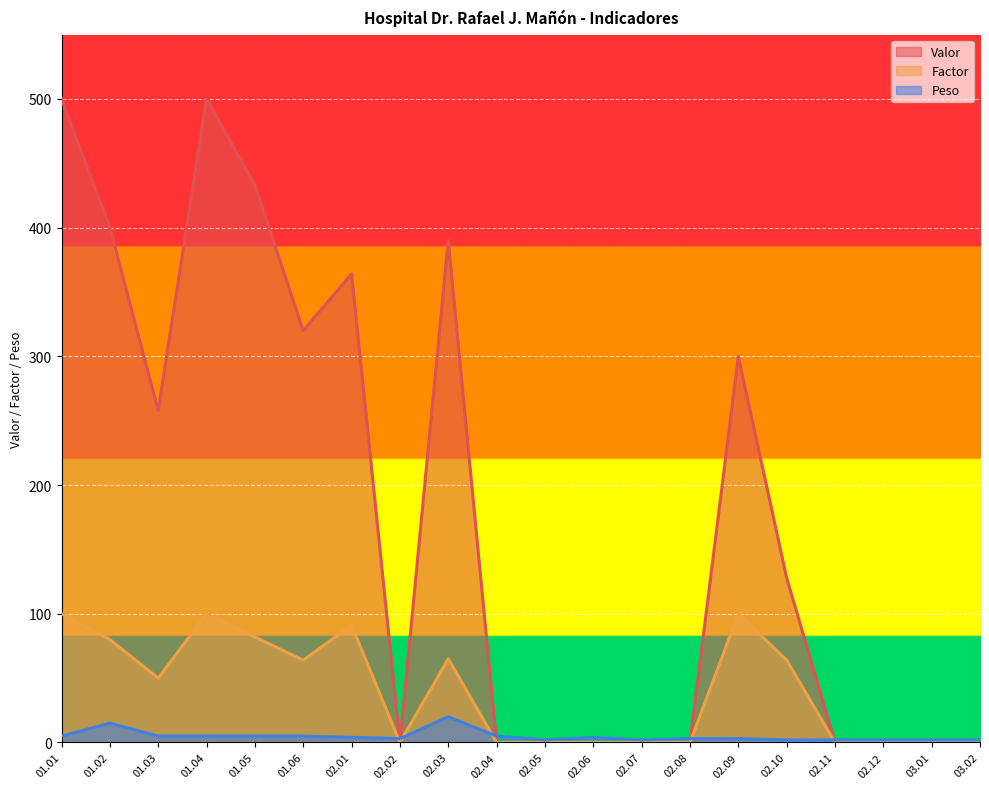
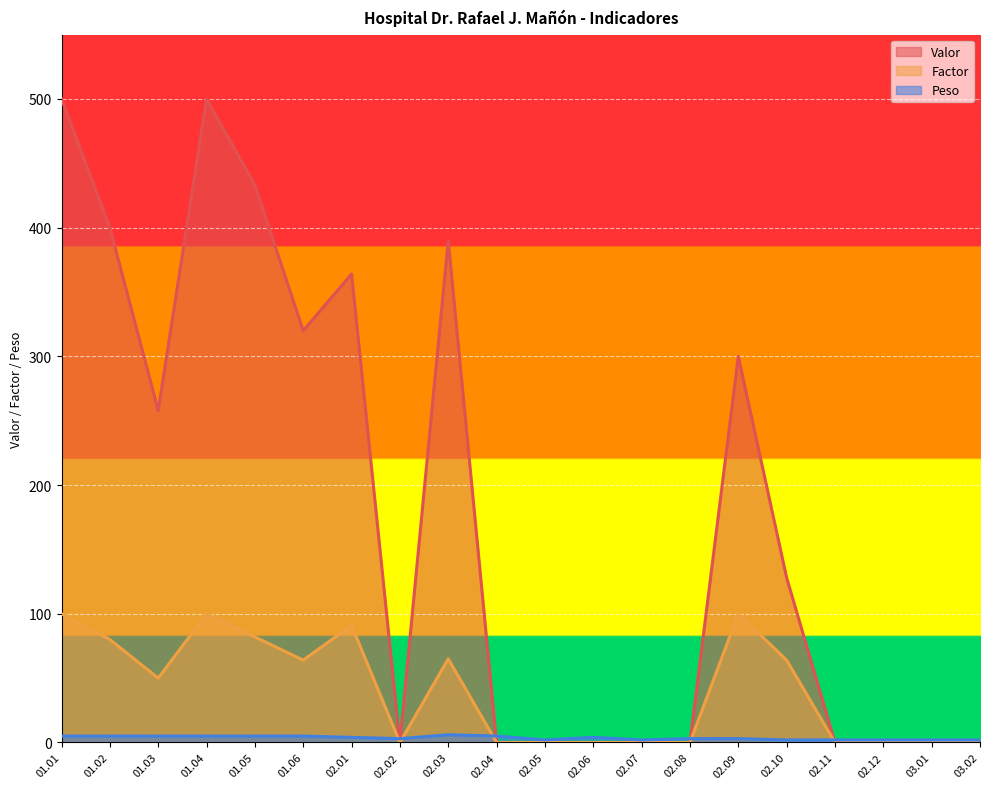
Peso, 01.02: 15 -> 5
Peso, 02.03: 20 -> 6
